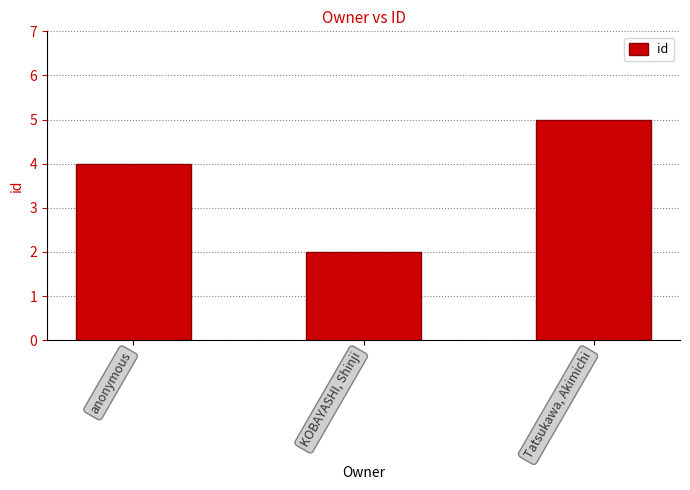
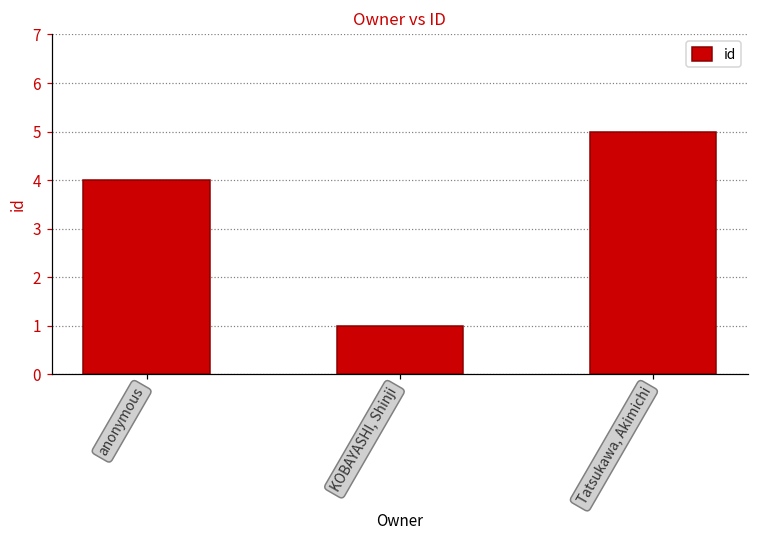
KOBAYASHI, Shinji: 2 -> 1
